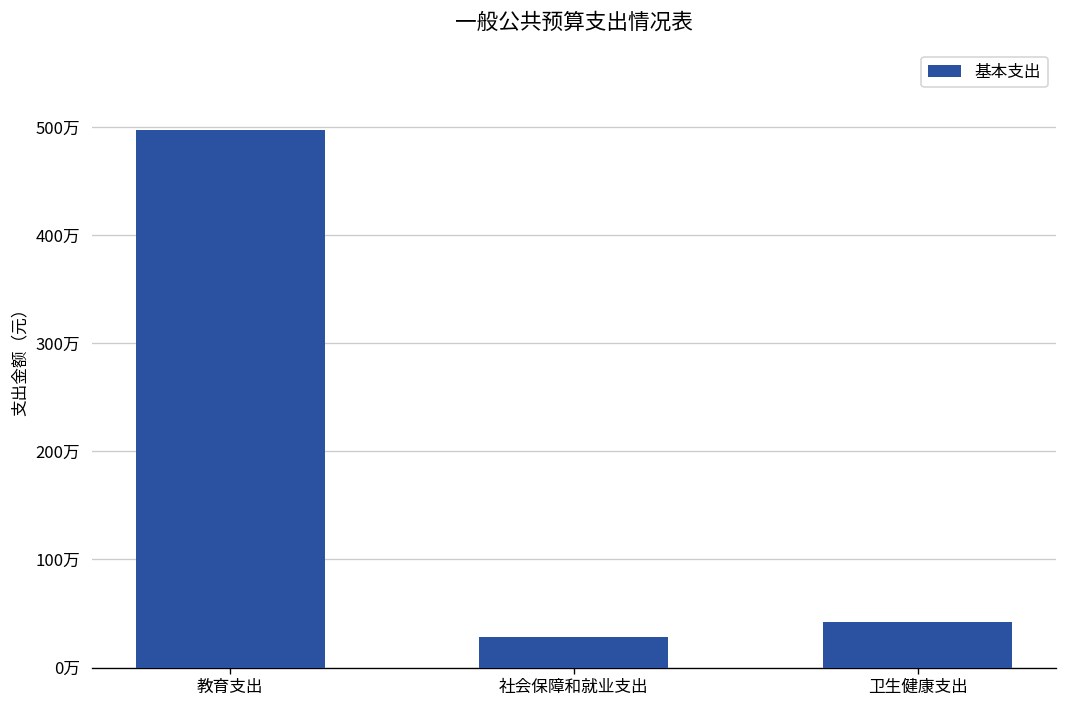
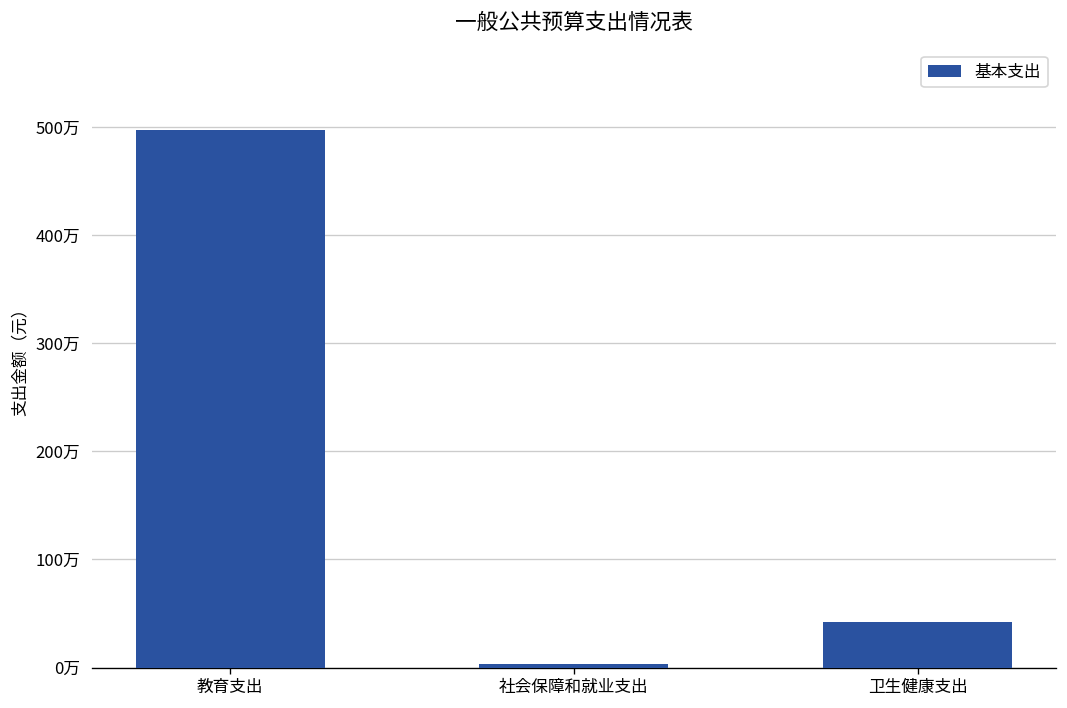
社会保障和就业支出: 30万 -> 0万
